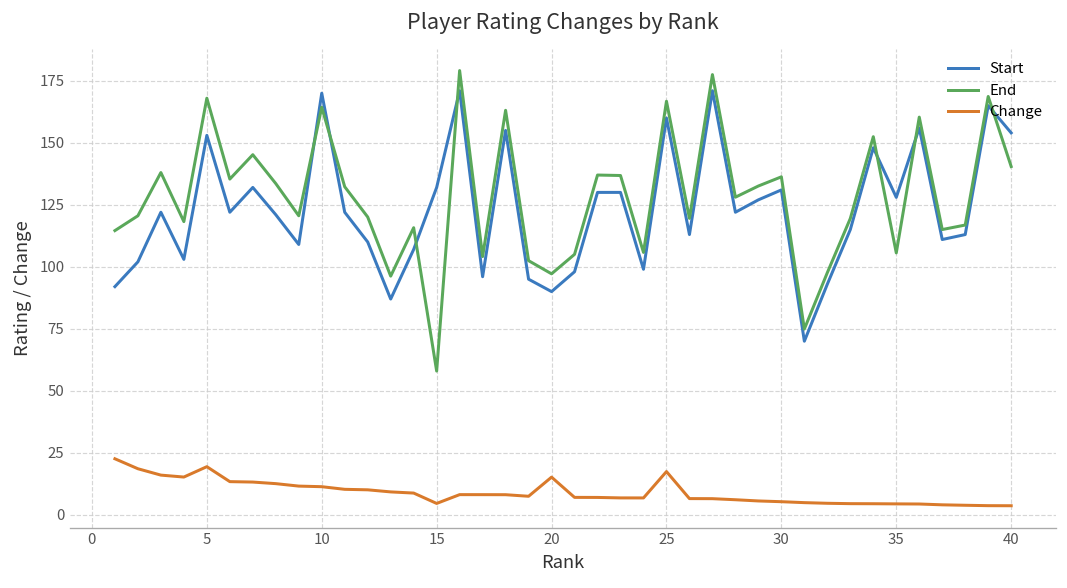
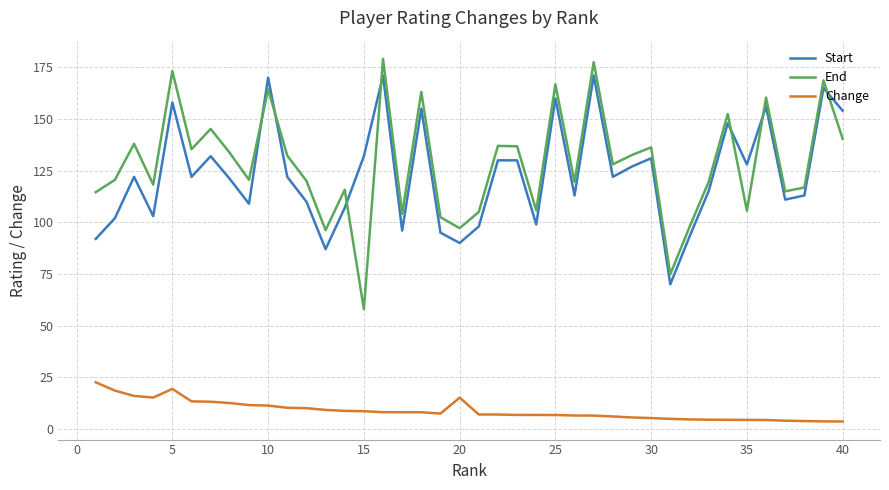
Start, 5: 153 -> 158
End, 5: 168 -> 173
Change, 15: 5 -> 9
Change, 25: 17 -> 7
